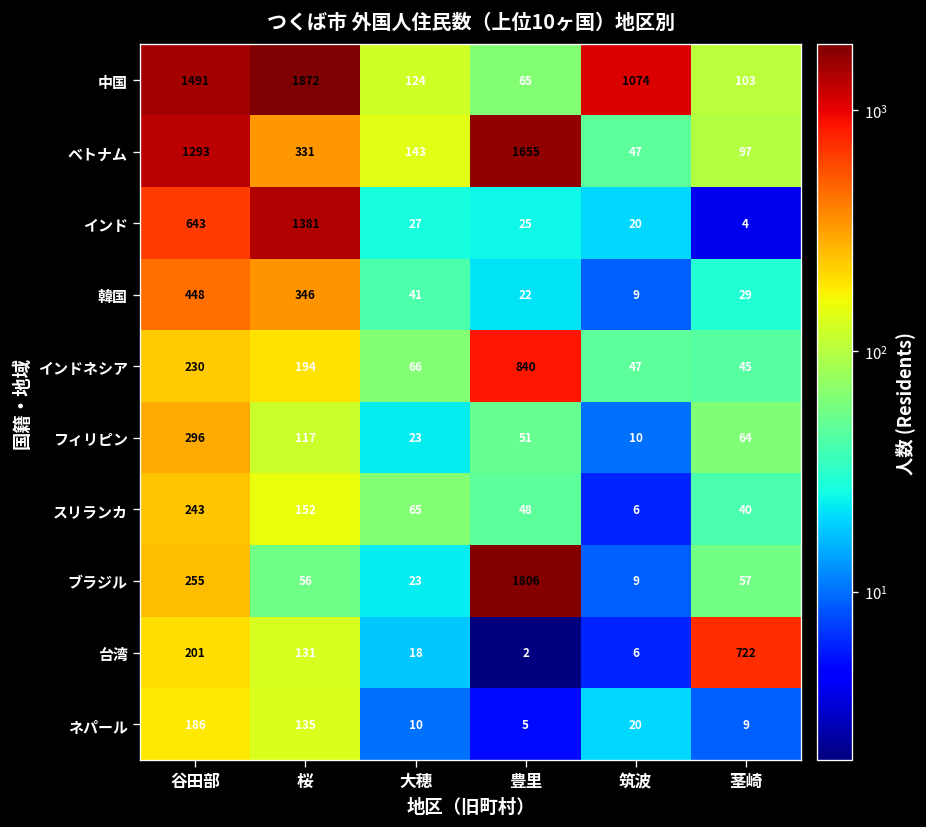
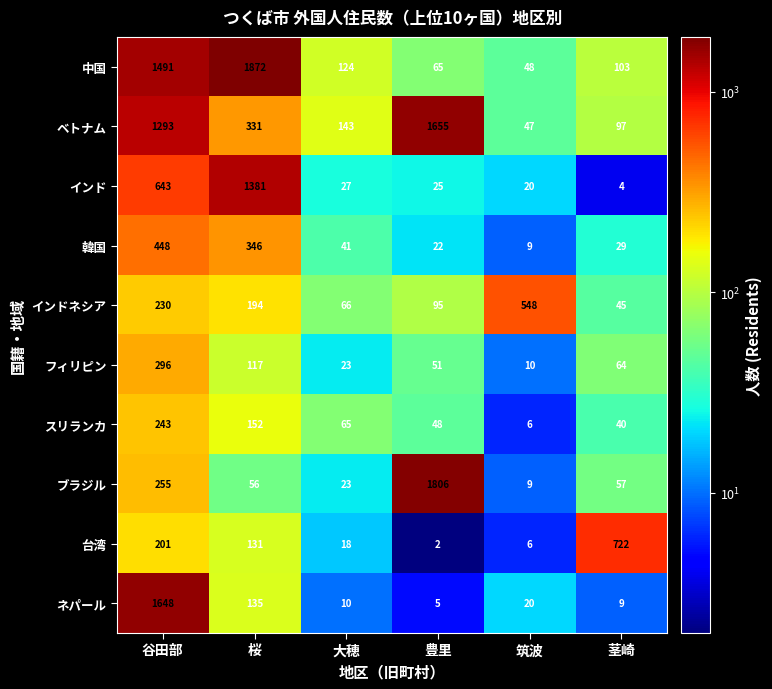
中国, 筑波: 1074 -> 48
インドネシア, 豊里: 840 -> 95
インドネシア, 筑波: 47 -> 548
ネパール, 谷田部: 186 -> 1648
